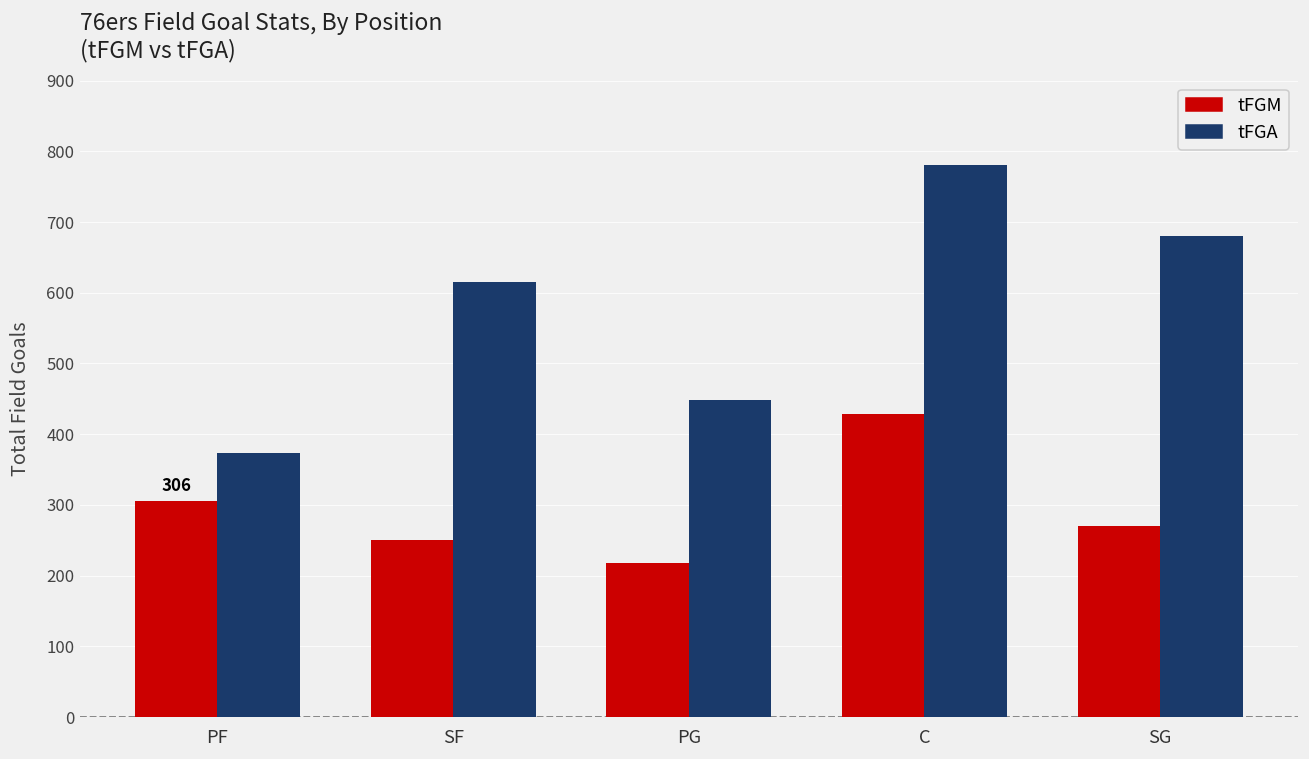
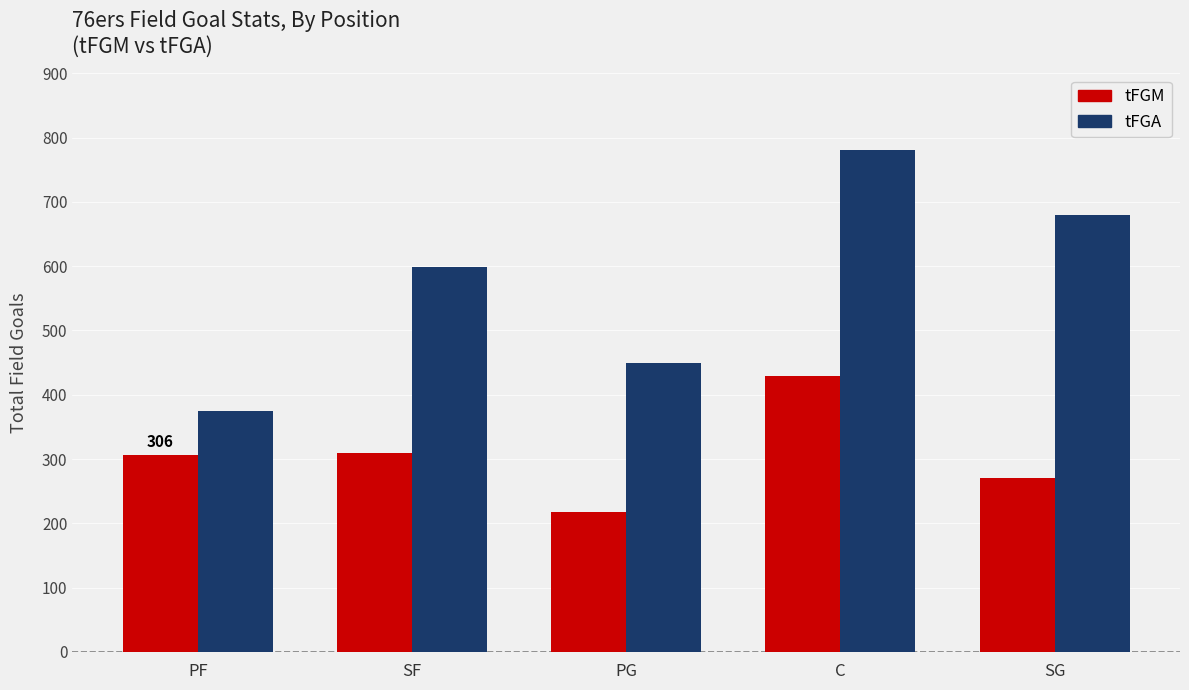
tFGM, SF: 250 -> 310
tFGA, SF: 620 -> 600
